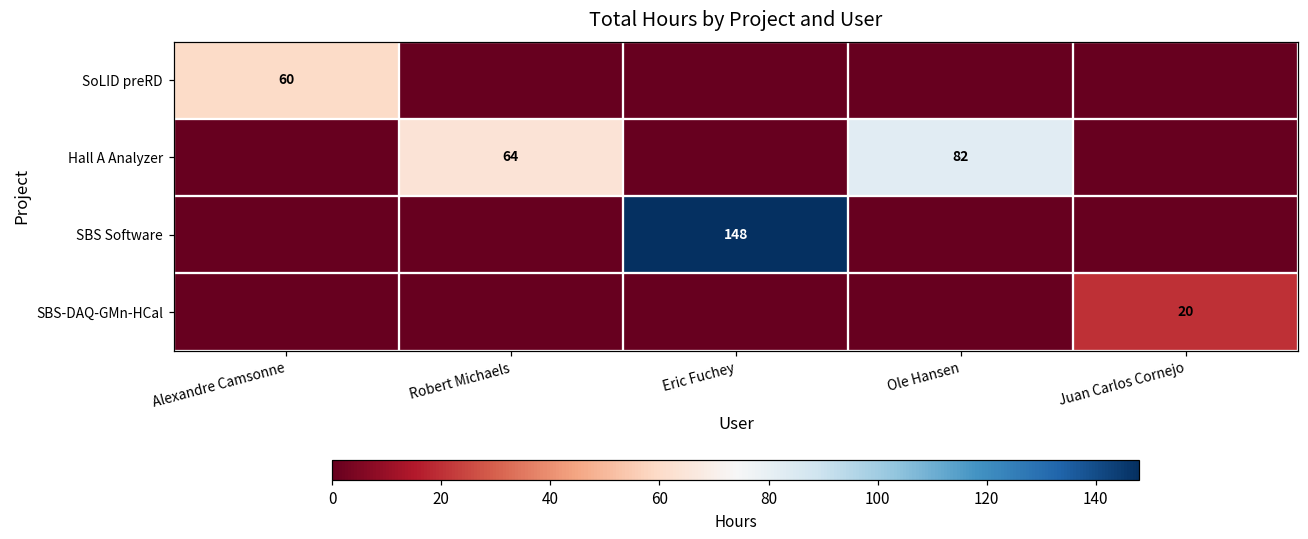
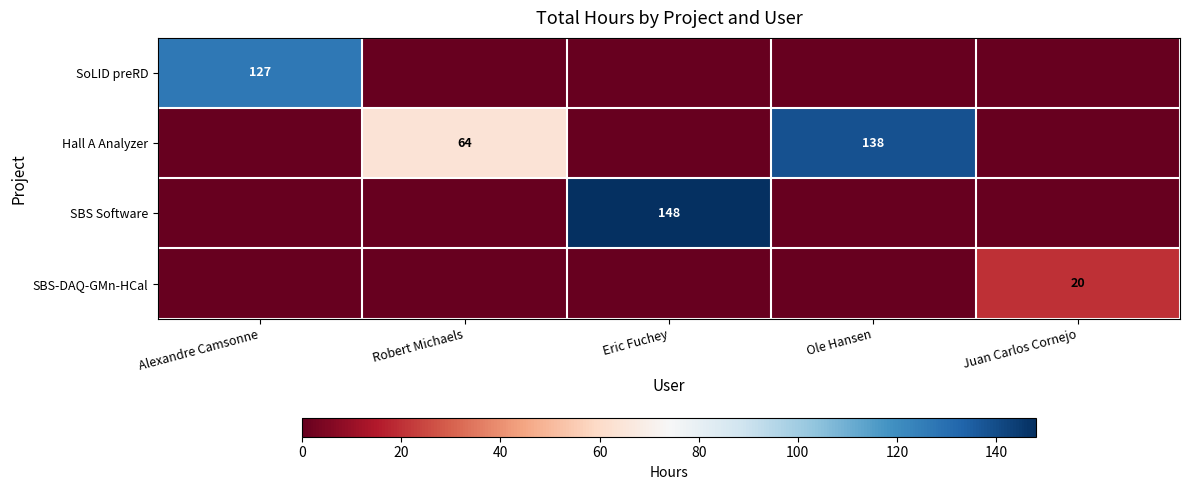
SoLID preRD, Alexandre Camsonne: 60 -> 127
Hall A Analyzer, Ole Hansen: 82 -> 138
